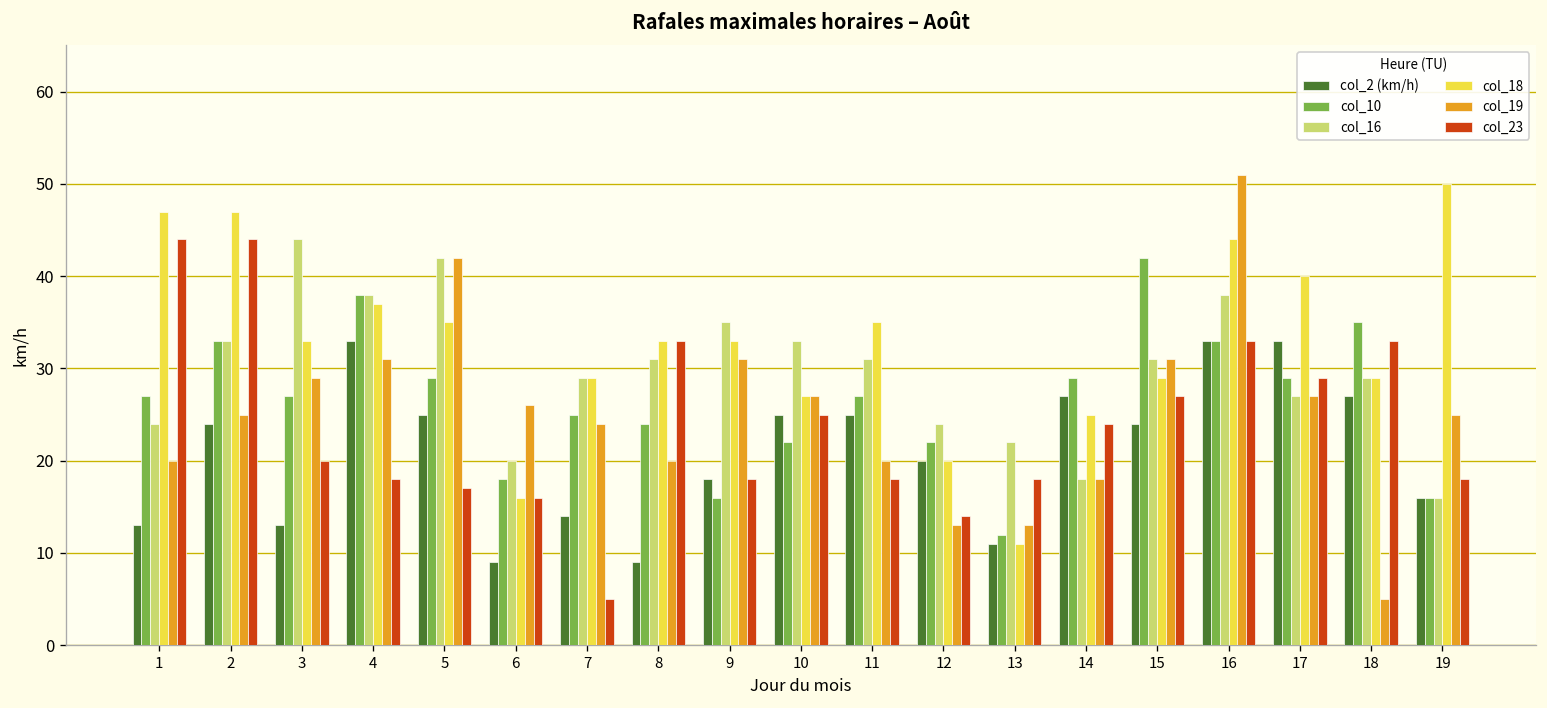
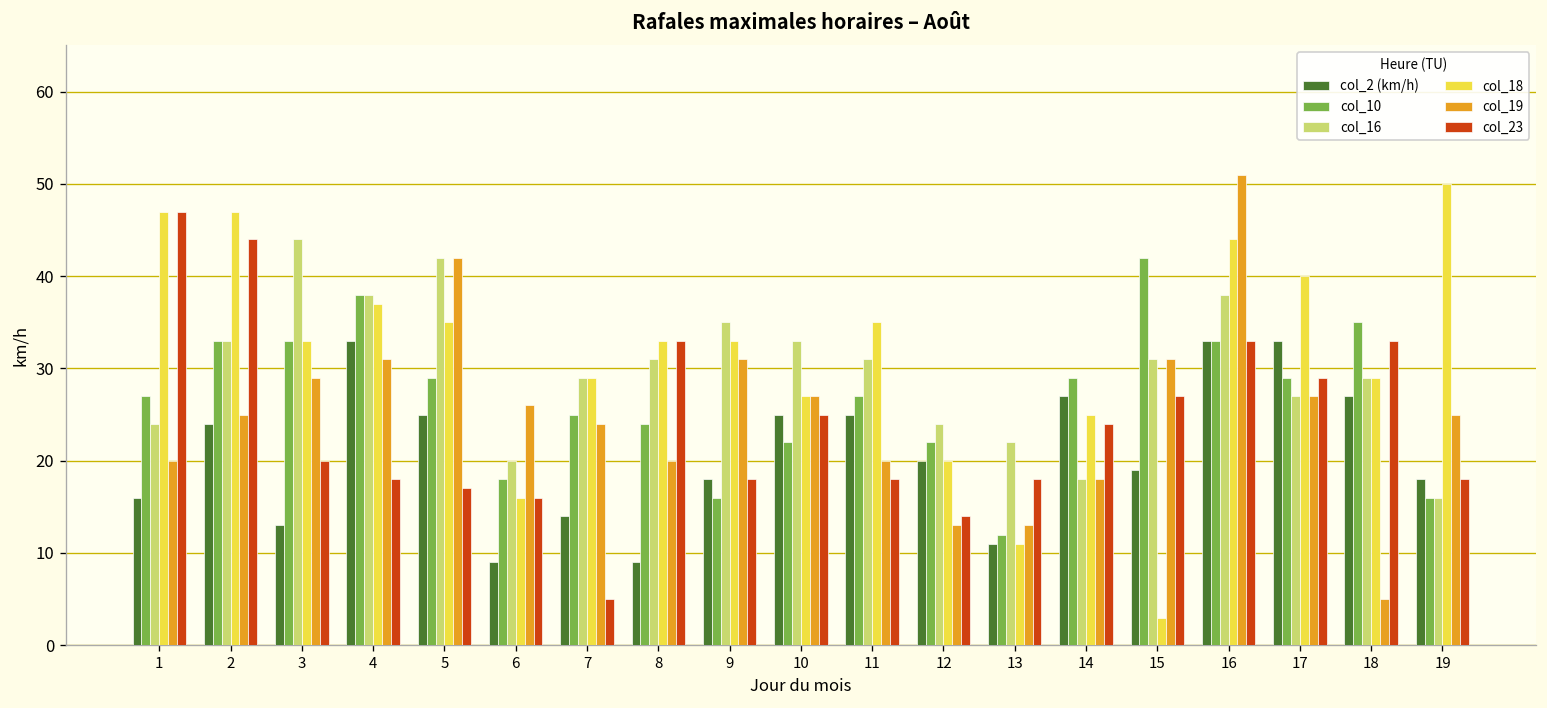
col_2 (km/h), 1: 13 -> 16
col_23, 1: 44 -> 47
col_10, 3: 27 -> 33
col_2 (km/h), 15: 24 -> 19
col_18, 15: 29 -> 3
col_2 (km/h), 19: 16 -> 18
